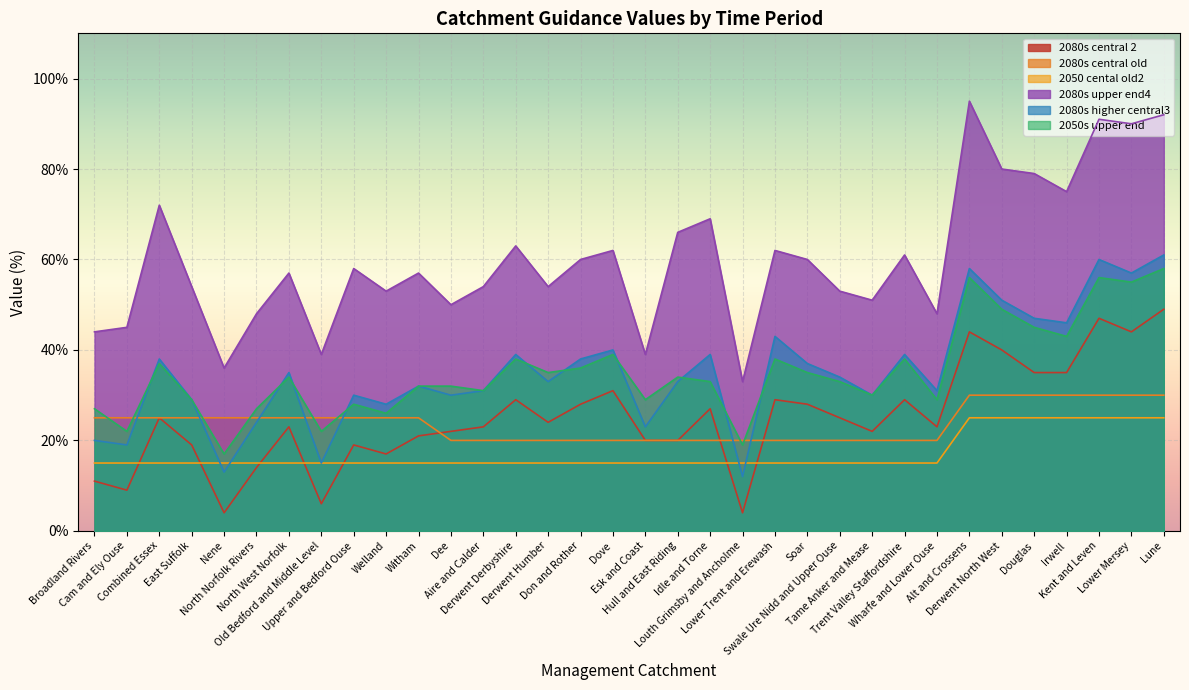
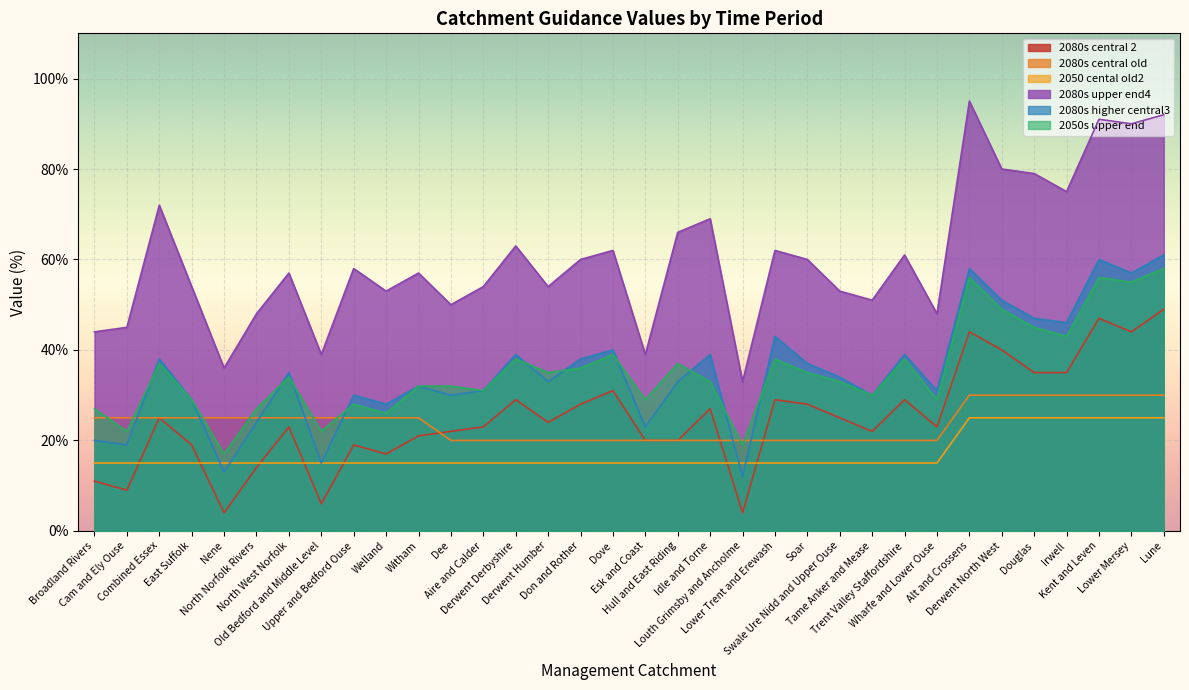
2050s upper end, Hull and East Riding: 34% -> 37%
